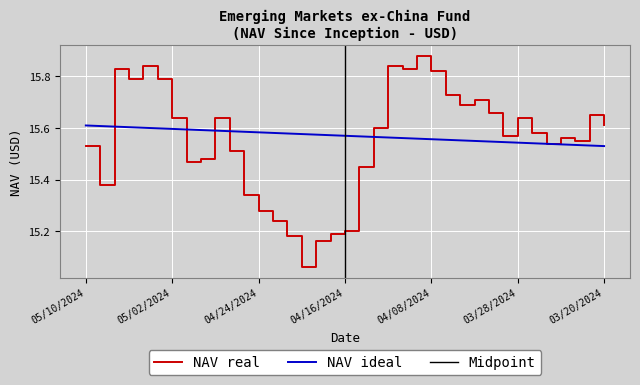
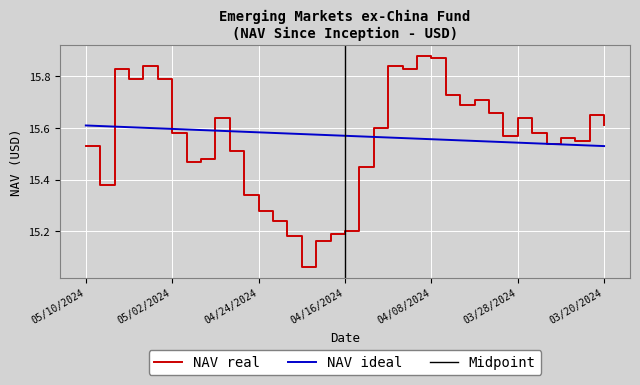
NAV real, 05/02/2024: 15.64 -> 15.58
NAV real, 04/08/2024: 15.82 -> 15.87
